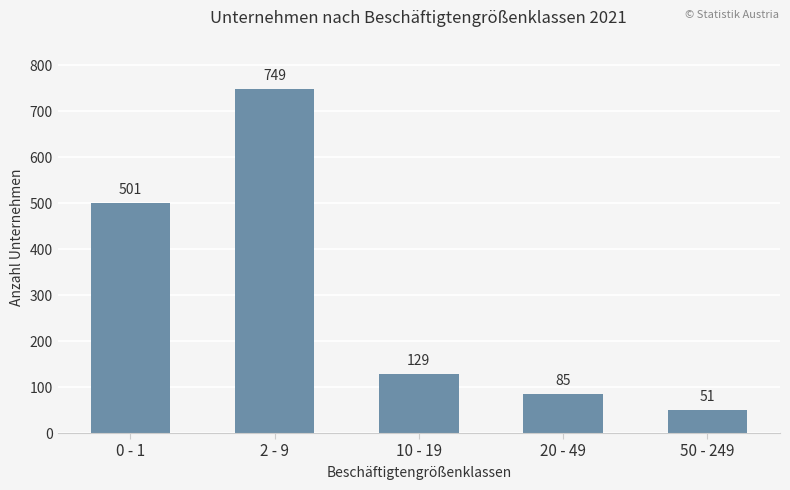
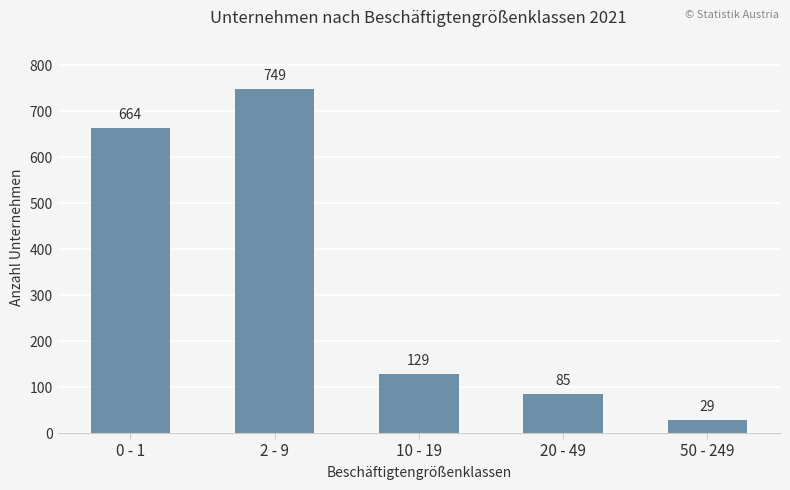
0 - 1: 501 -> 664
50 - 249: 51 -> 29
